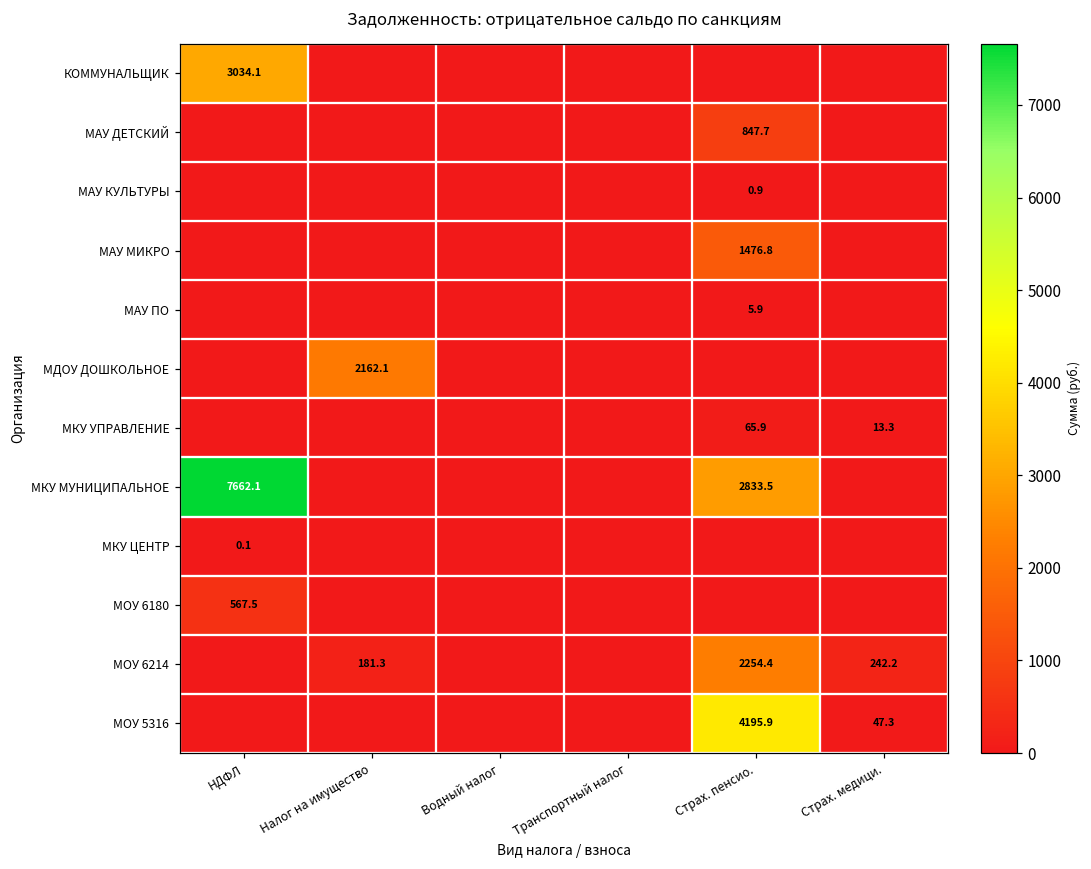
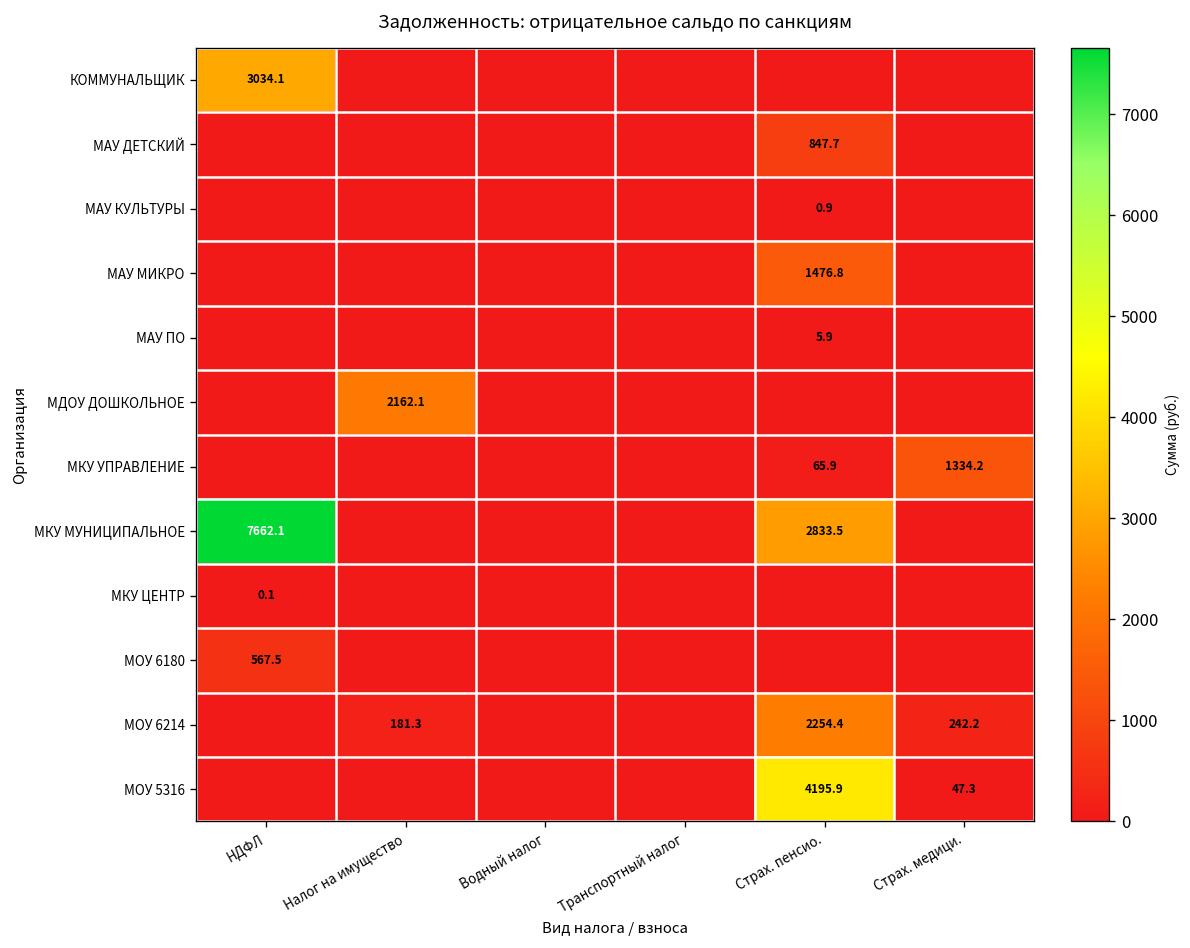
МКУ УПРАВЛЕНИЕ, Страх. медици.: 13.3 -> 1334.2
